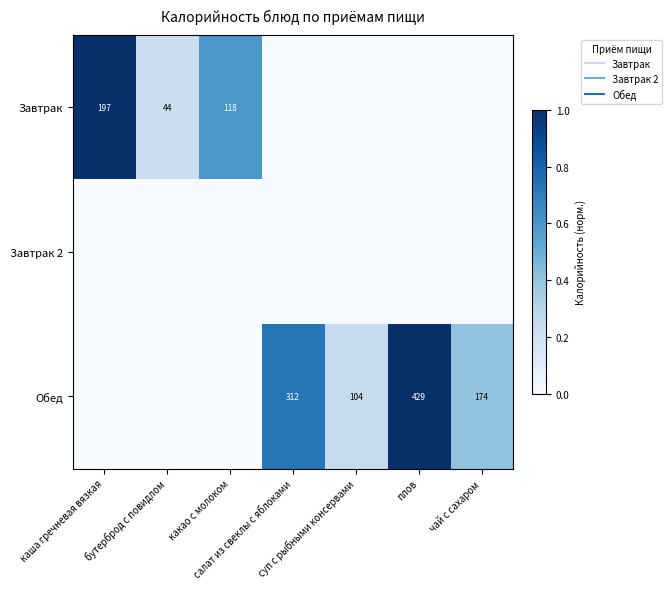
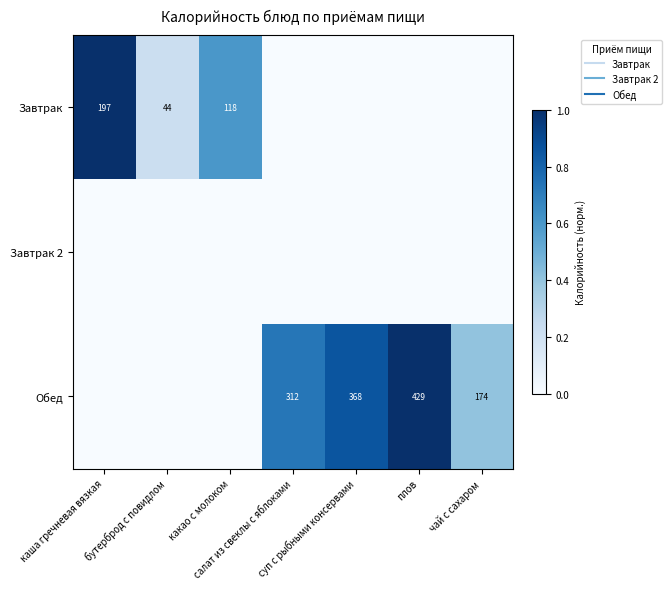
Обед, суп с рыбными консервами: 104 -> 368
